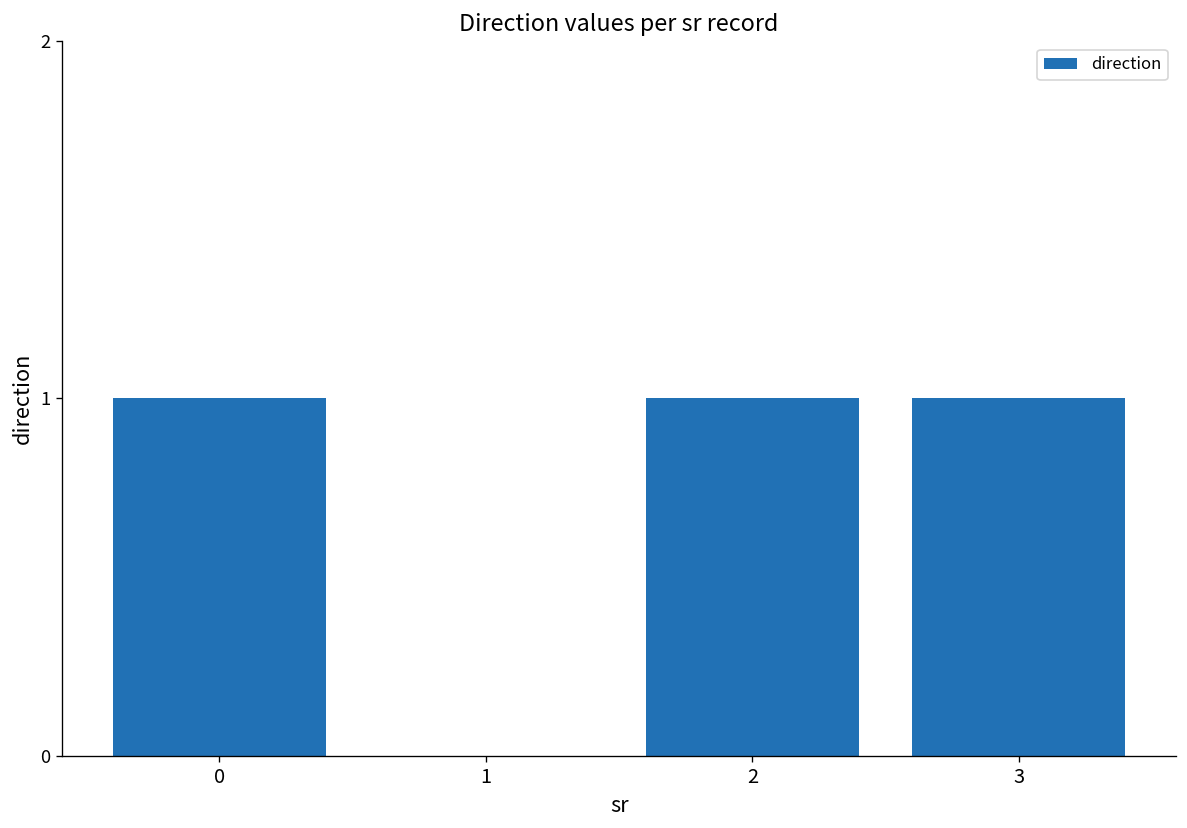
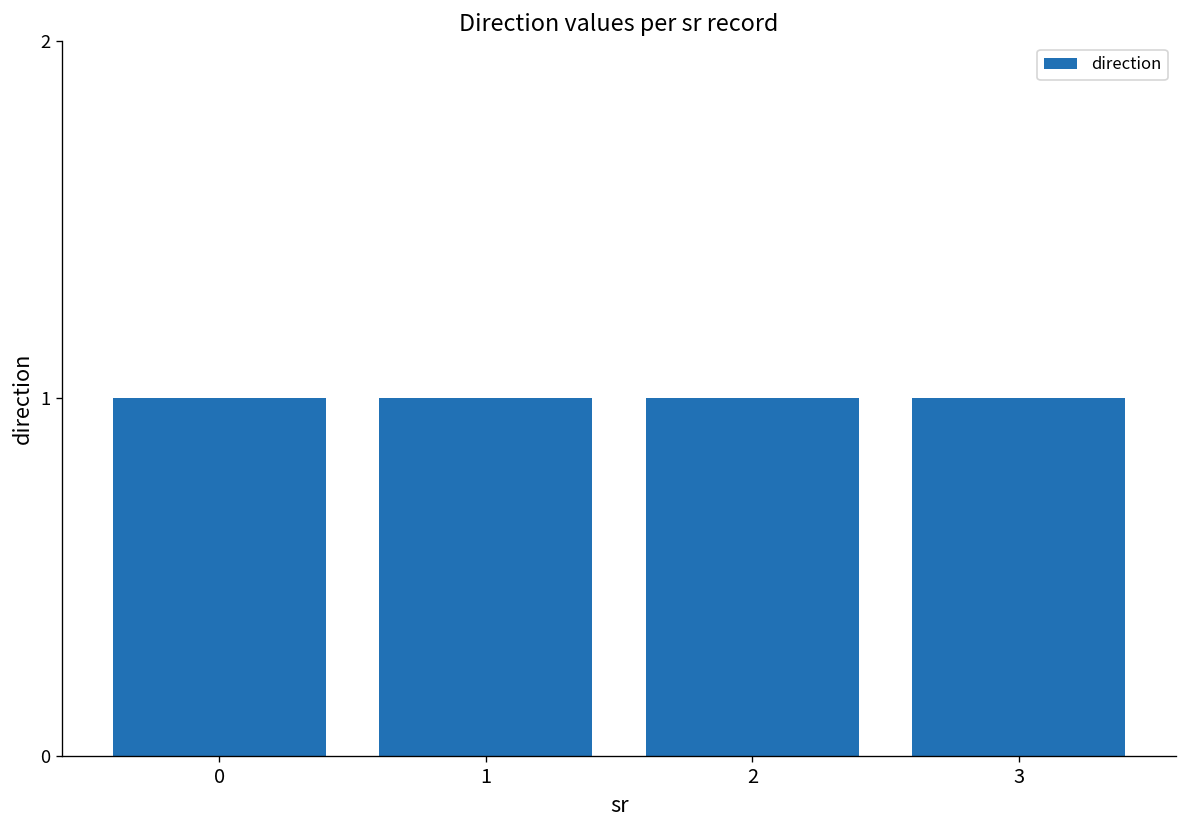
1: 0 -> 1
